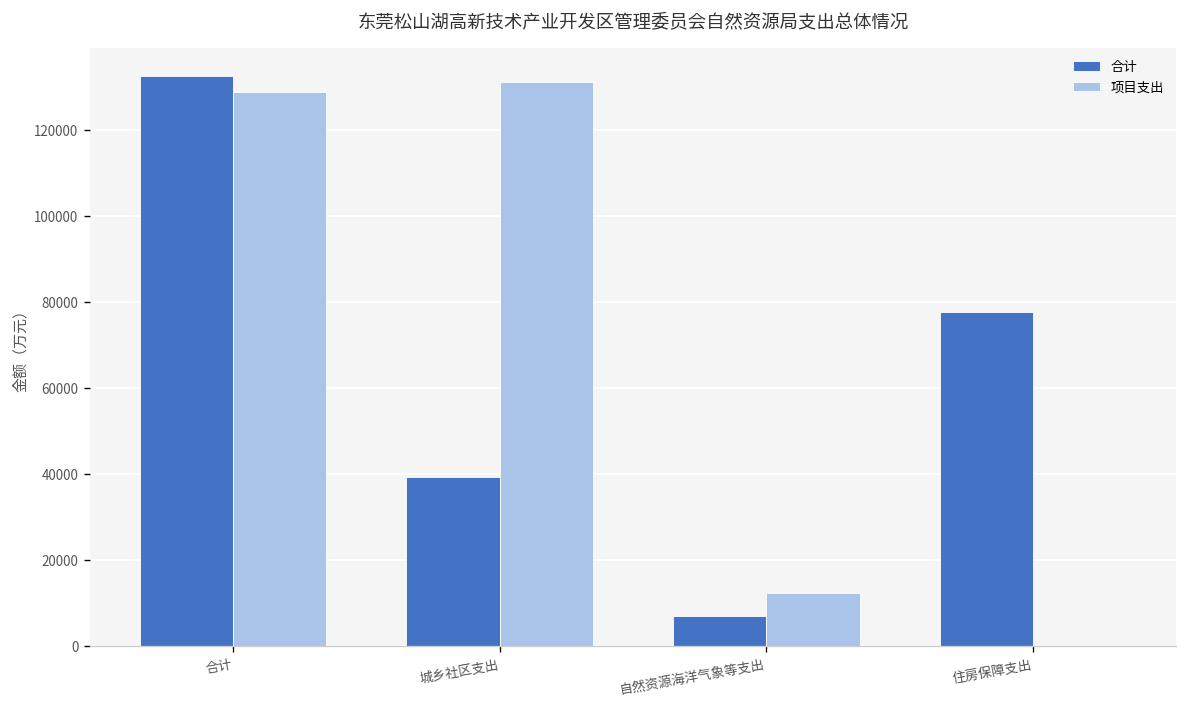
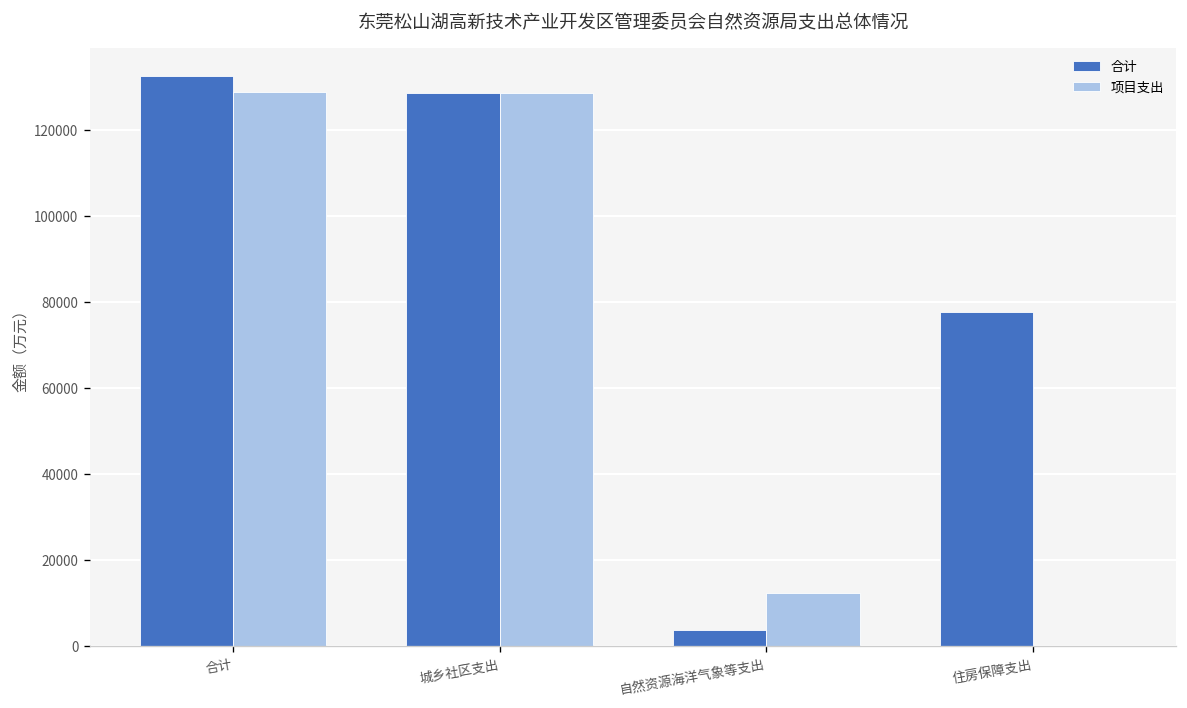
合计, 城乡社区支出: 39000 -> 129000
项目支出, 城乡社区支出: 131000 -> 129000
合计, 自然资源海洋气象等支出: 7000 -> 4000
